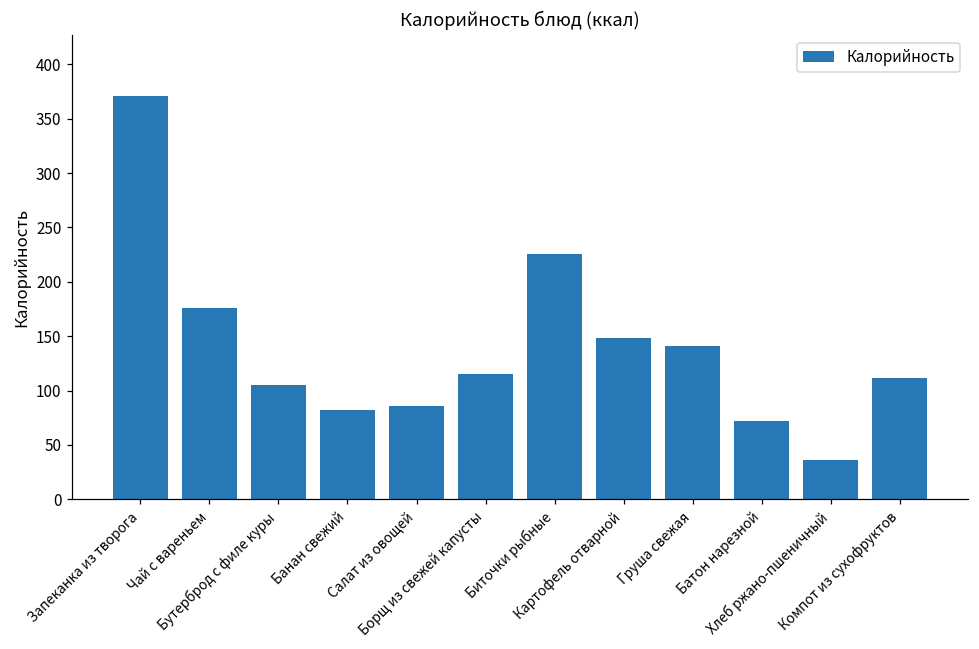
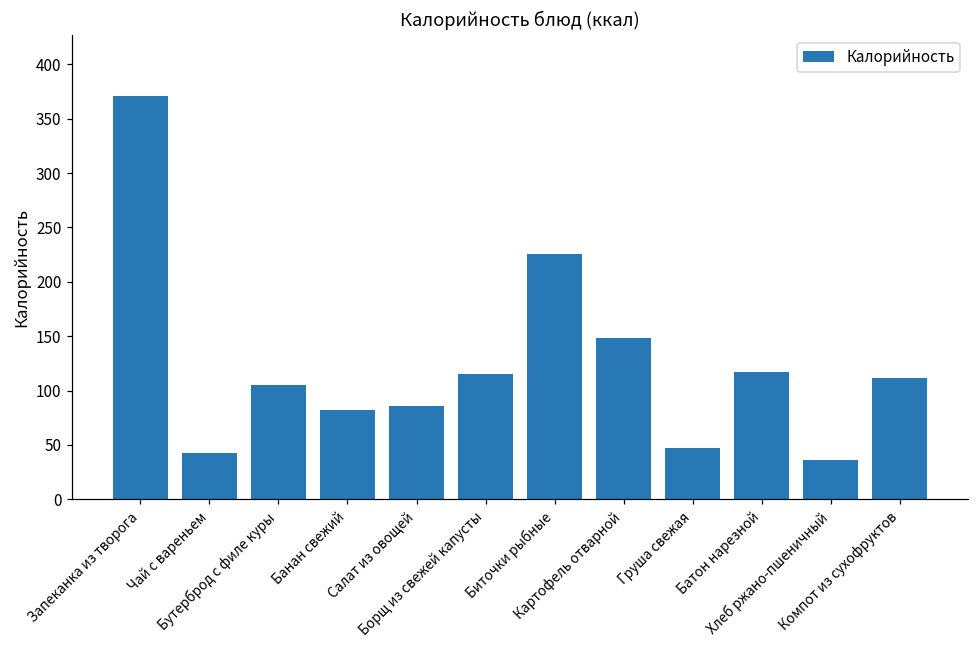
Чай с вареньем: 180 -> 40
Груша свежая: 140 -> 50
Батон нарезной: 70 -> 120
